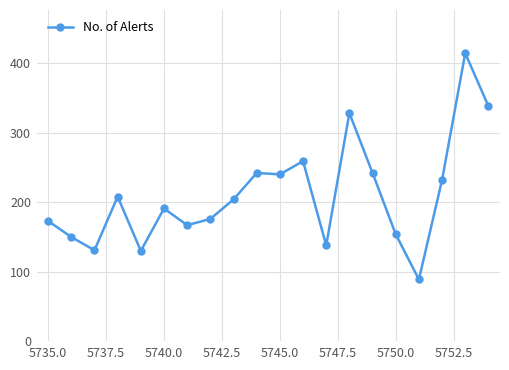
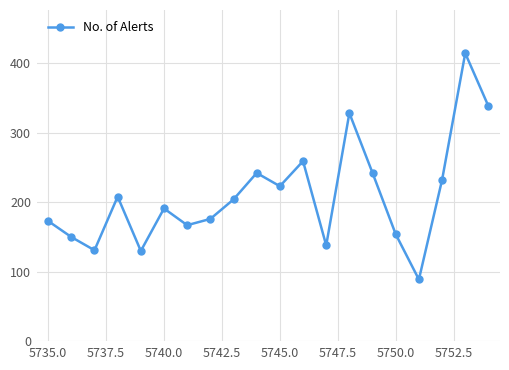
5745.0: 240 -> 220
